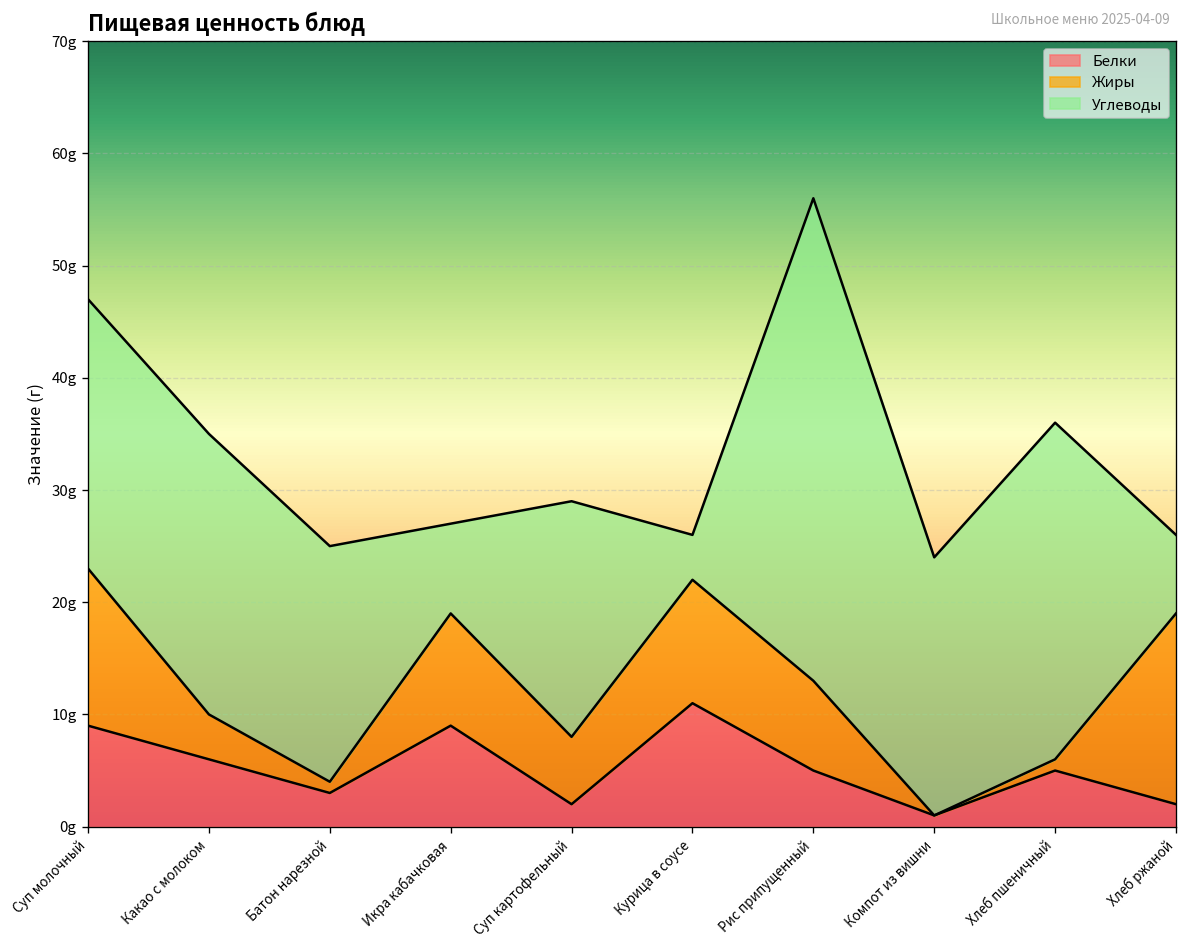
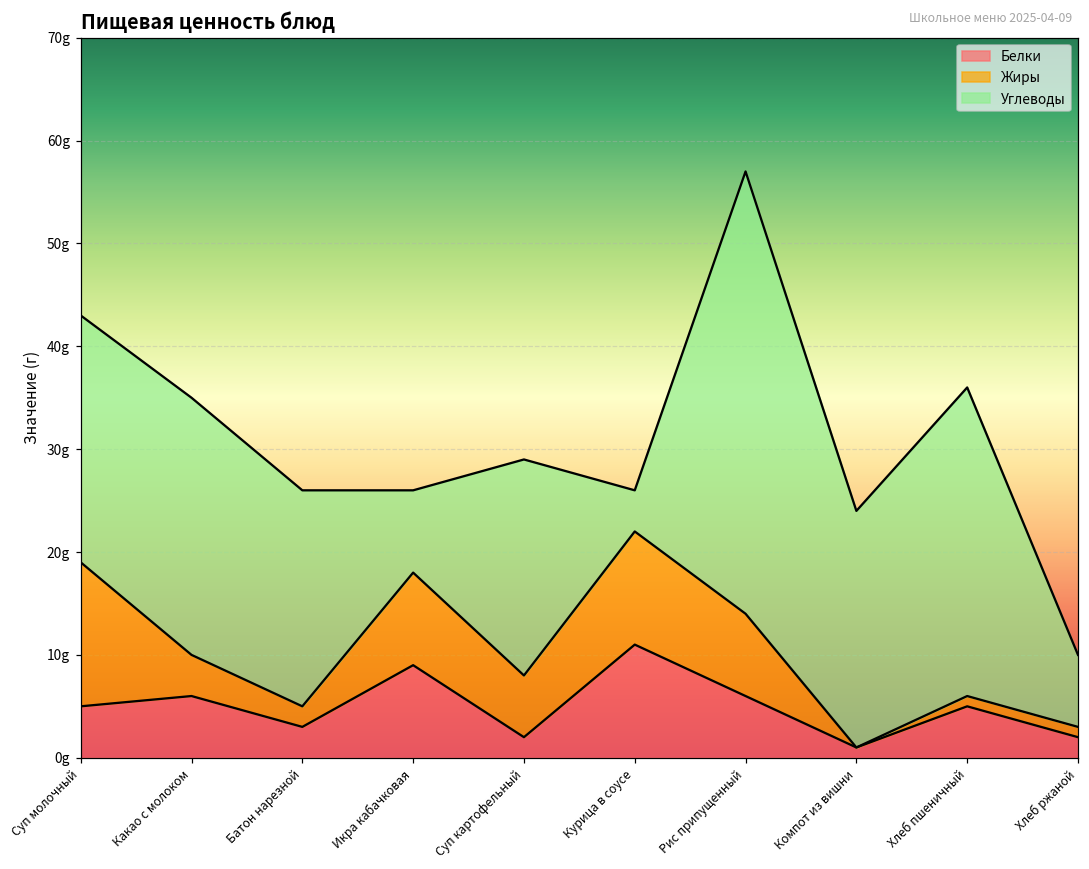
Белки, Суп молочный: 9g -> 5g
Жиры, Батон нарезной: 1g -> 2g
Жиры, Икра кабачковая: 10g -> 9g
Белки, Рис припущенный: 5g -> 6g
Жиры, Хлеб ржаной: 17g -> 1g
